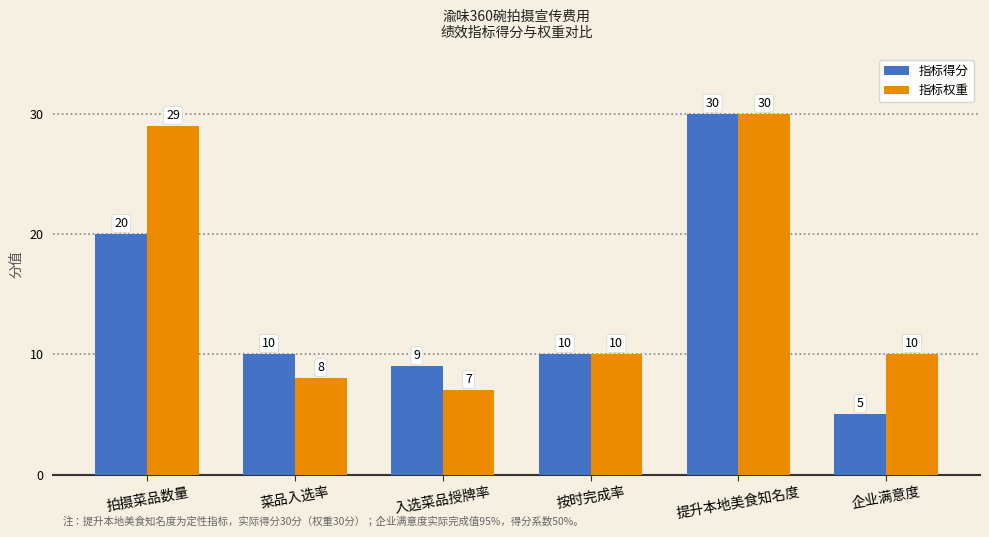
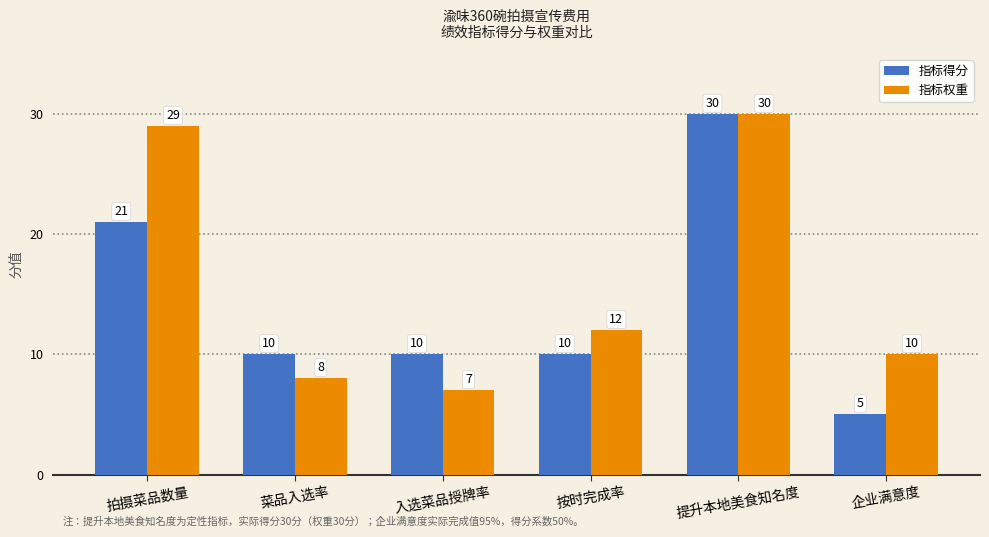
指标得分, 拍摄菜品数量: 20 -> 21
指标得分, 入选菜品授牌率: 9 -> 10
指标权重, 按时完成率: 10 -> 12
